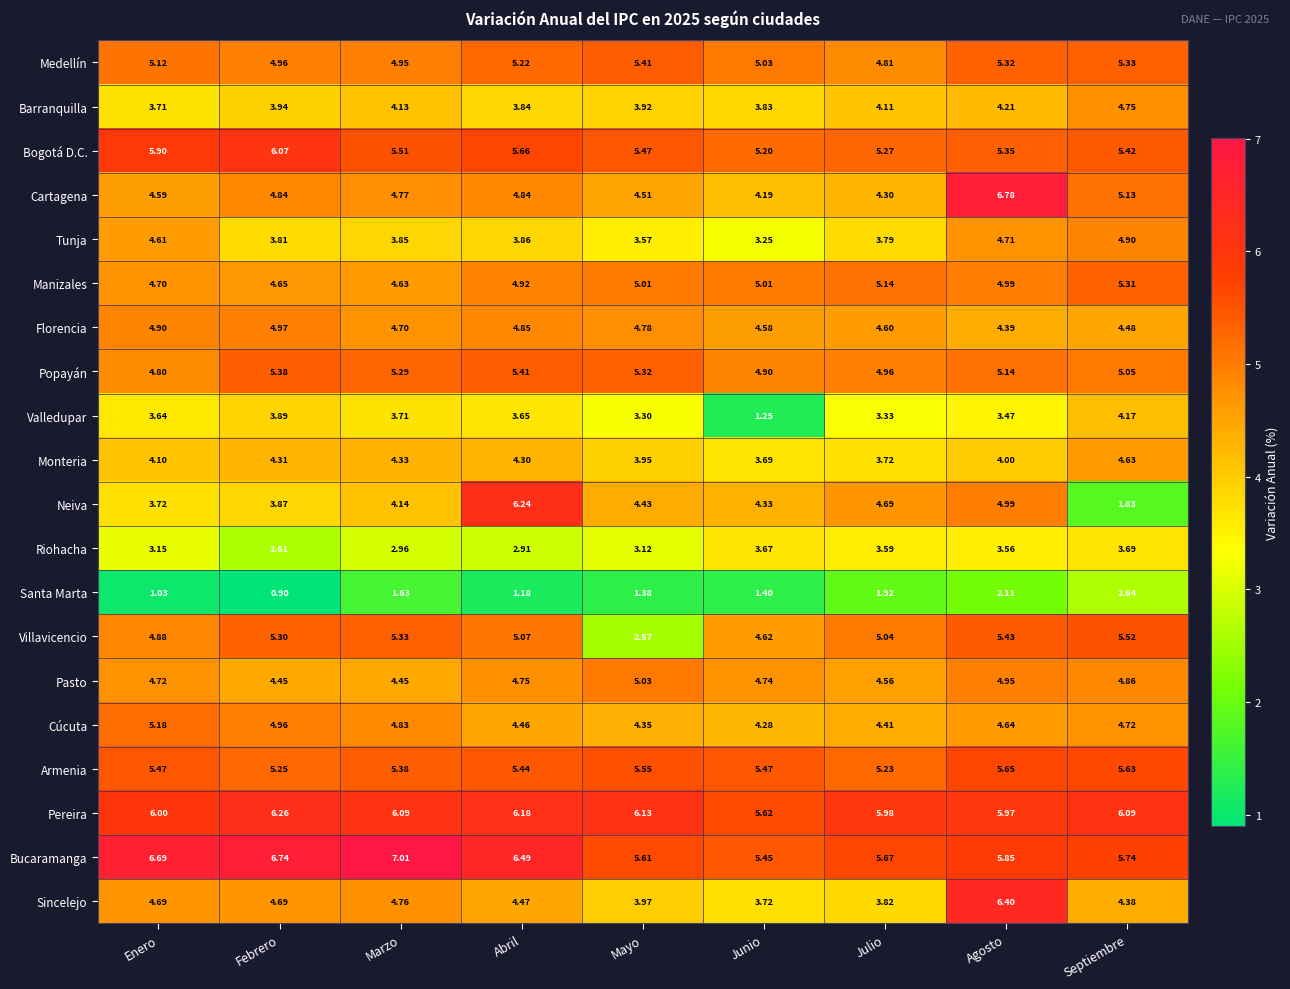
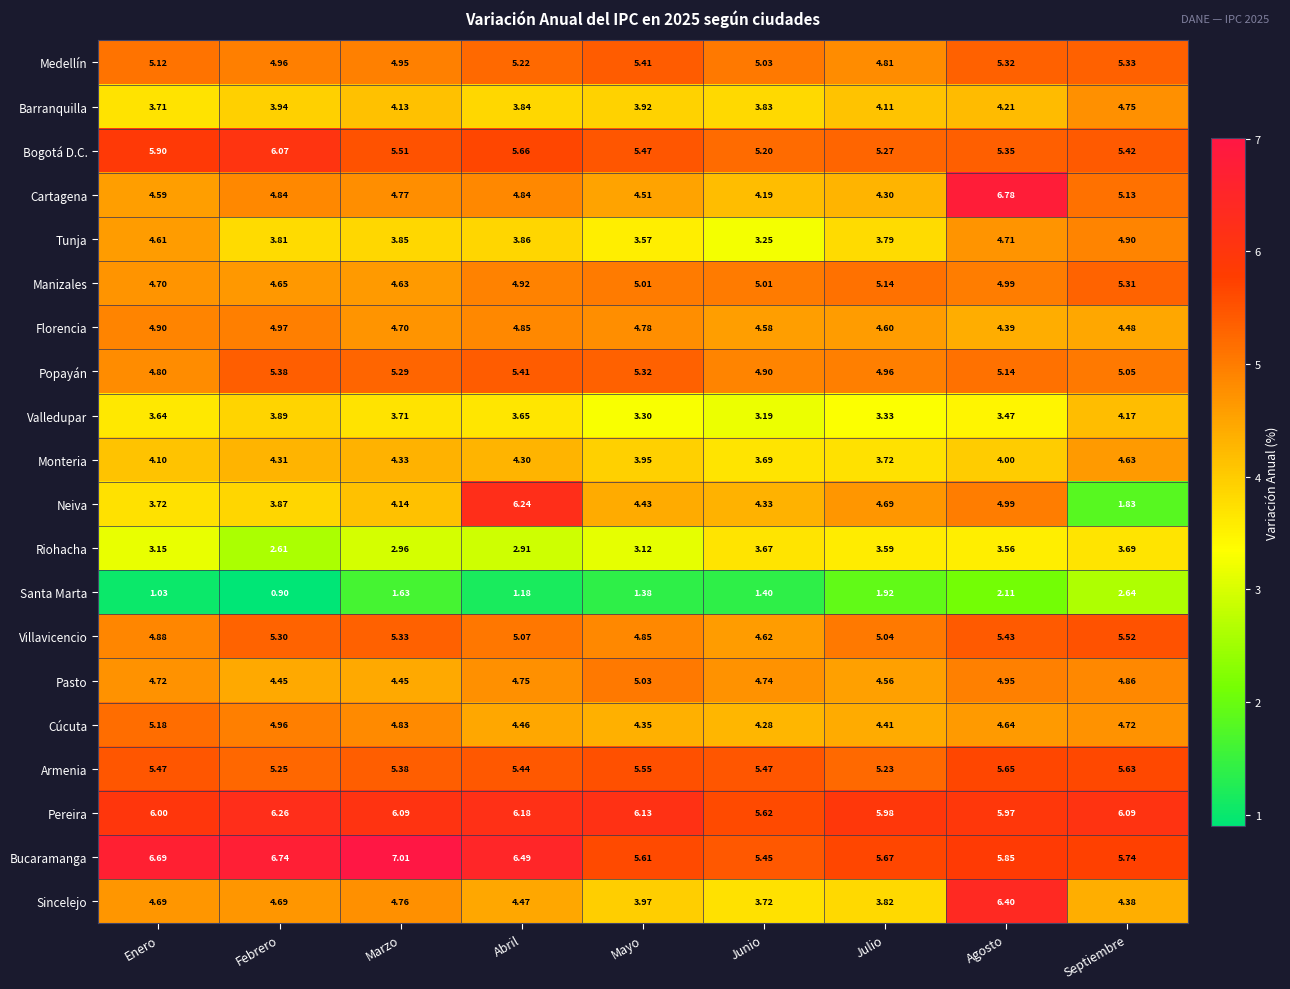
Valledupar, Junio: 1.25 -> 3.19
Villavicencio, Mayo: 2.57 -> 4.85
